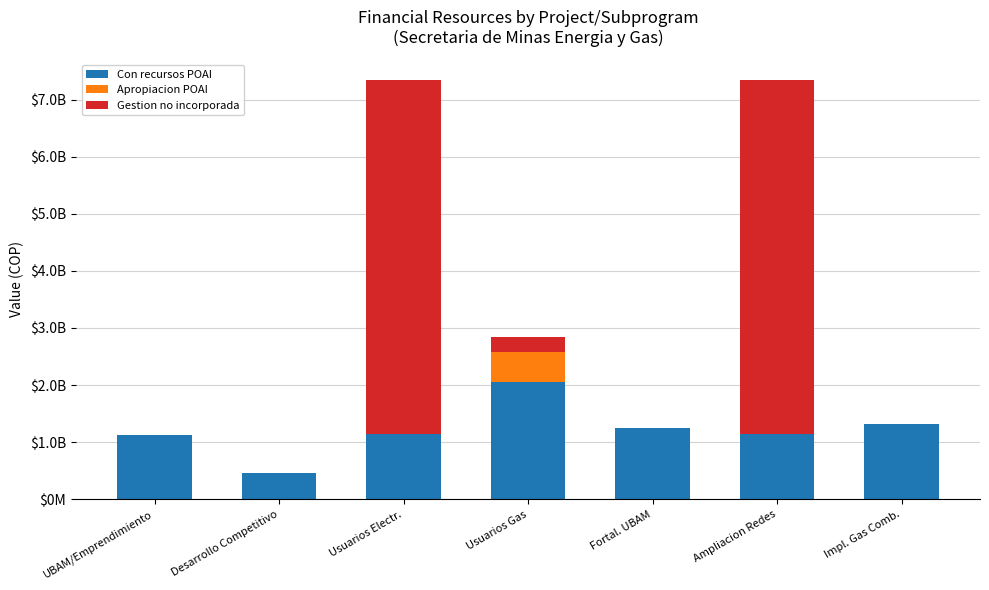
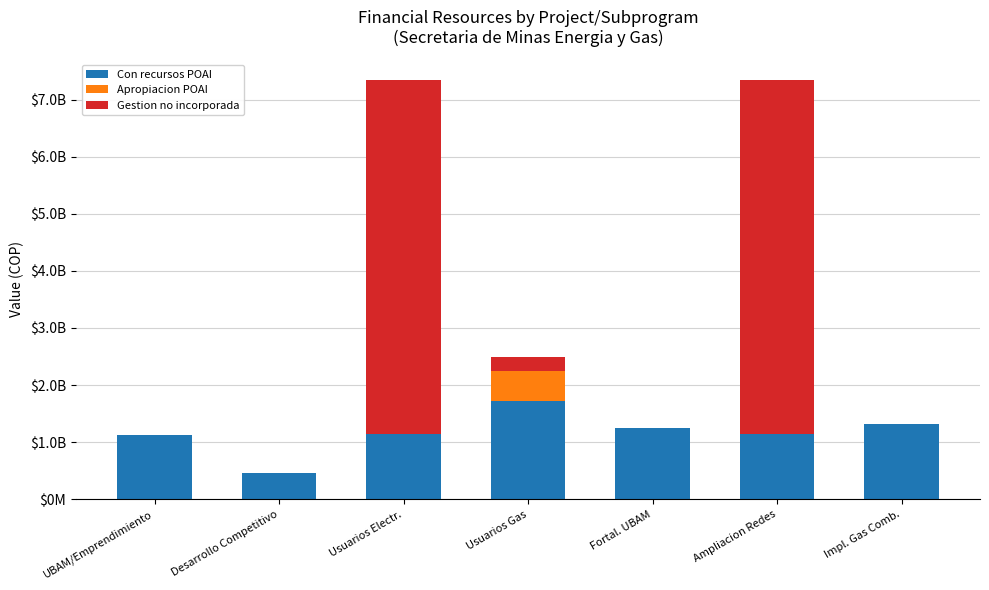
Con recursos POAI, Usuarios Gas: $2100000000 -> $1700000000
